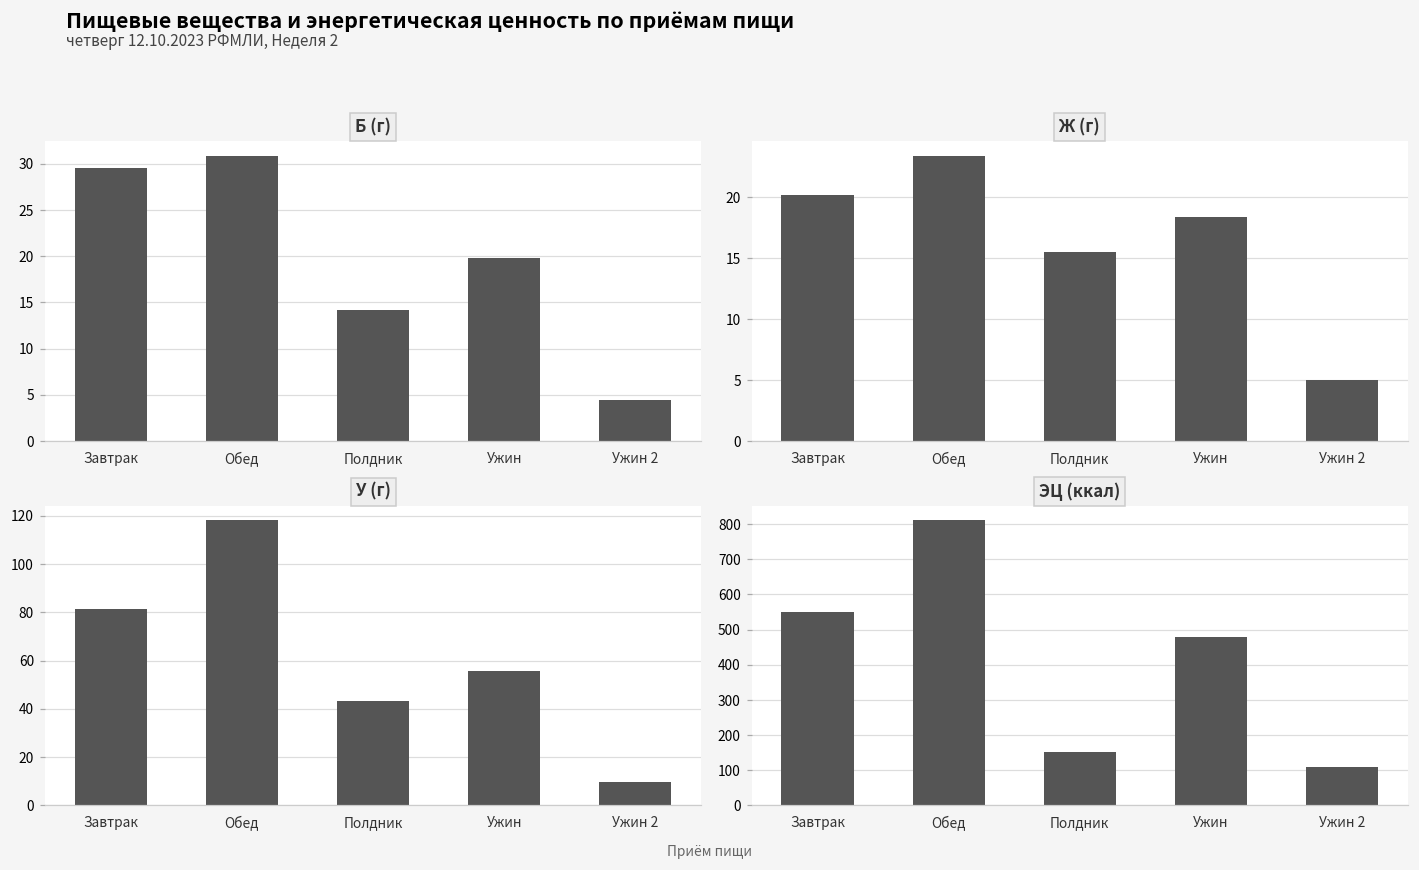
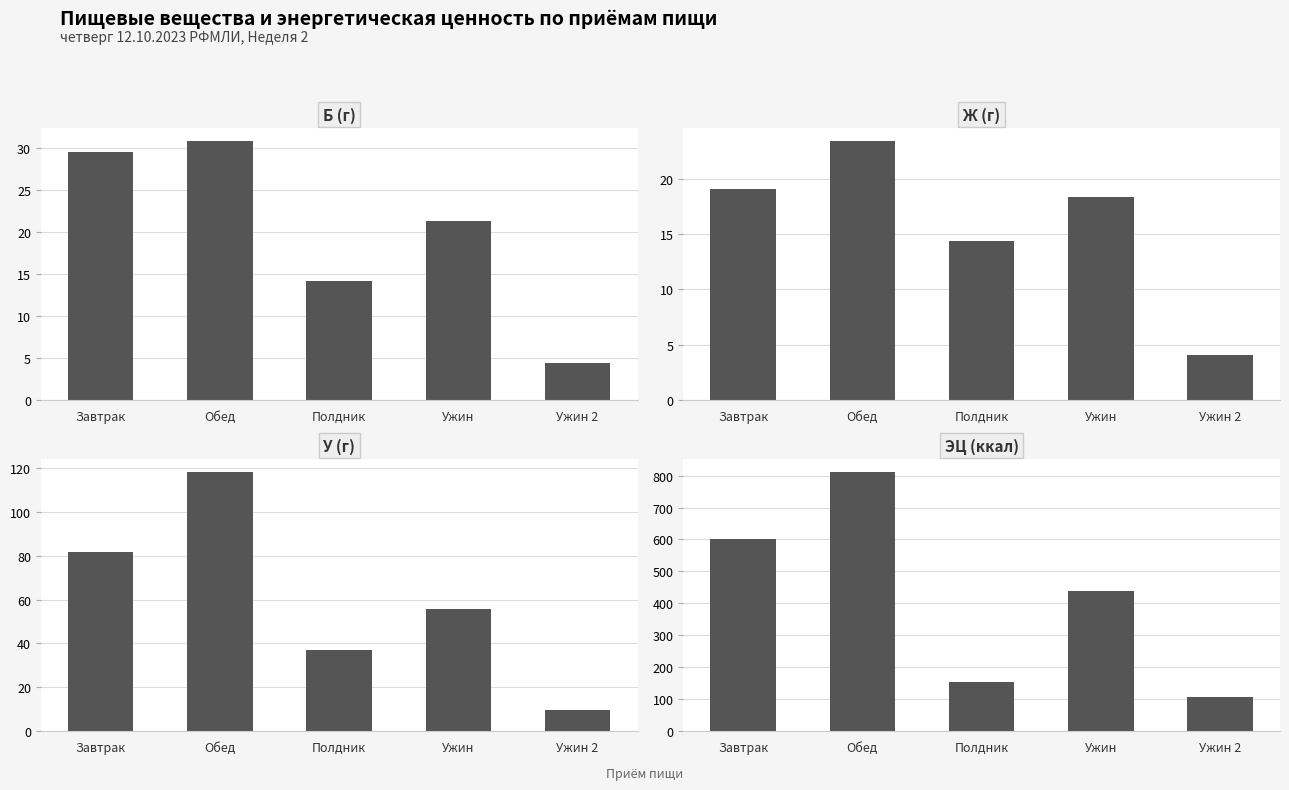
Б (г), Ужин: 20 -> 21
Ж (г), Завтрак: 20.2 -> 19.1
Ж (г), Полдник: 15.5 -> 14.3
Ж (г), Ужин 2: 5.0 -> 4.1
У (г), Полдник: 43 -> 37
ЭЦ (ккал), Завтрак: 550 -> 600
ЭЦ (ккал), Ужин: 480 -> 440
